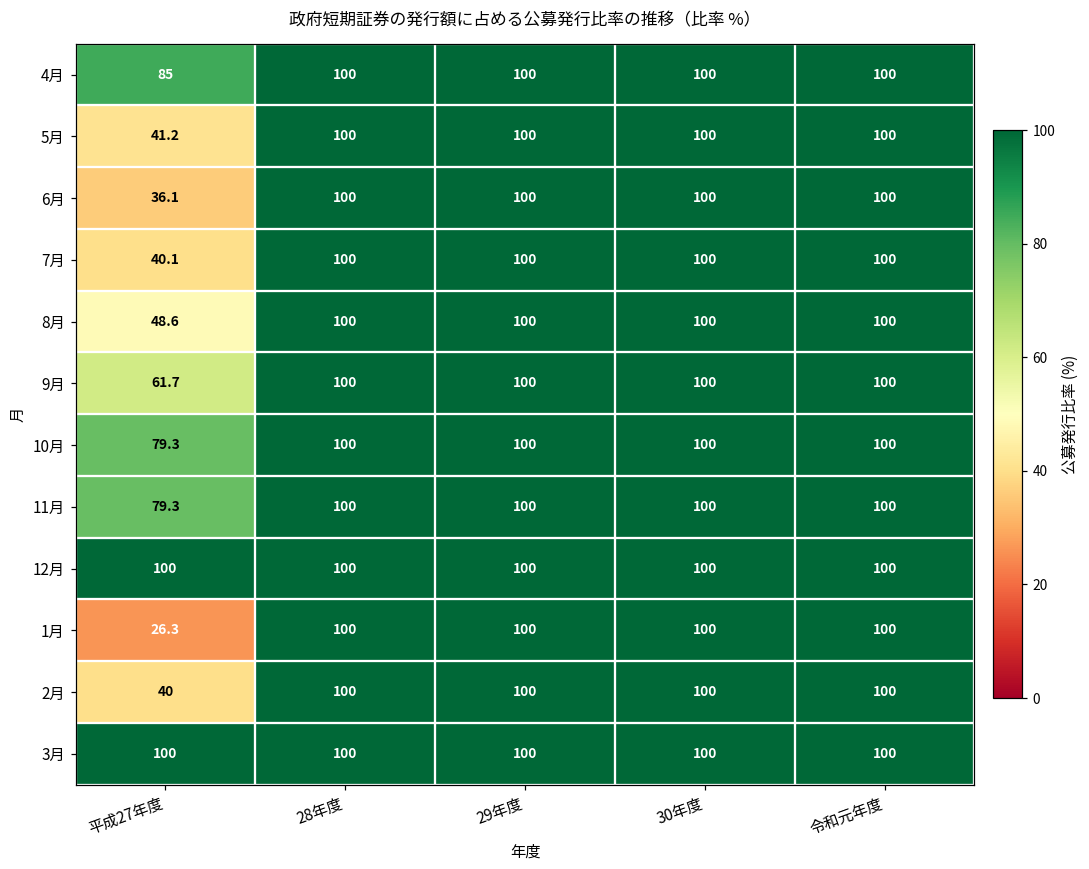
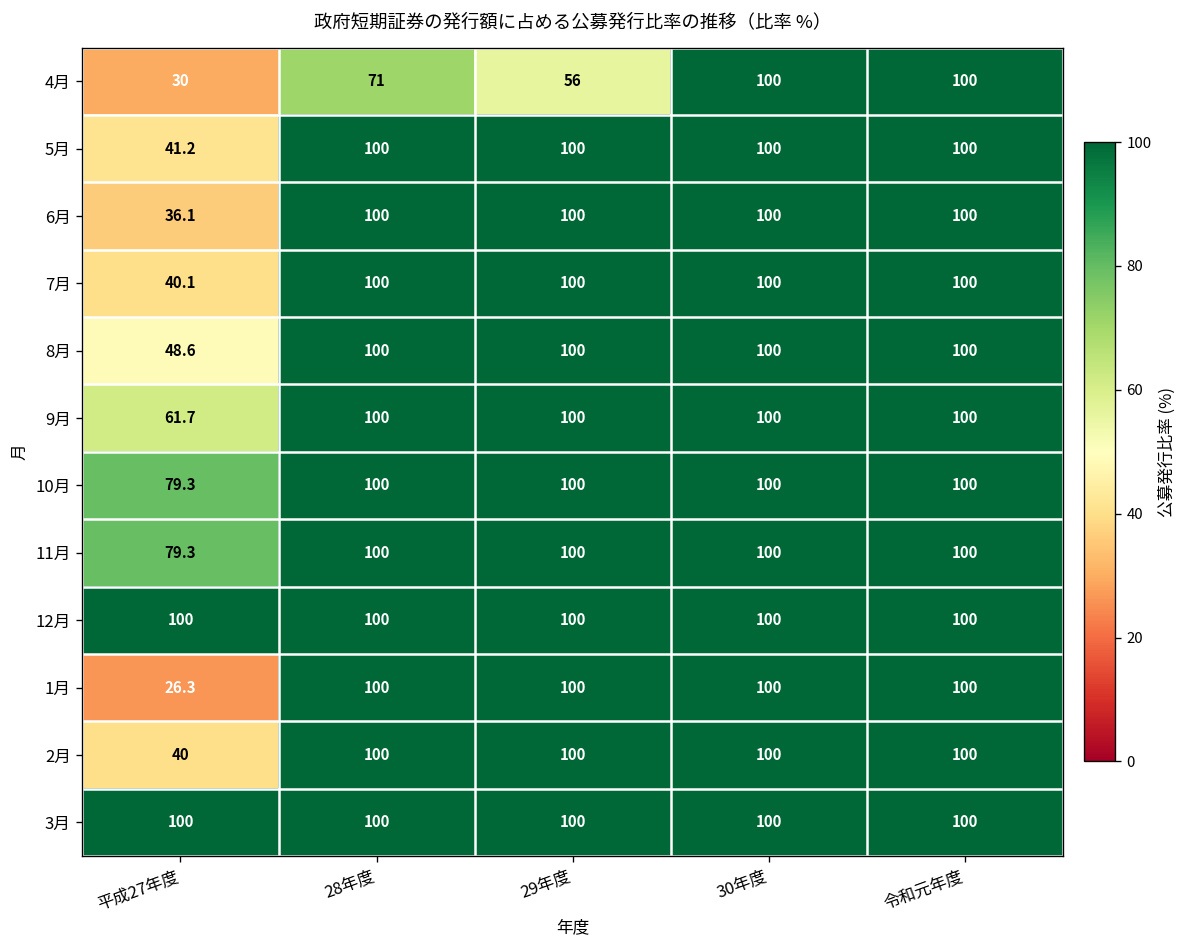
4月, 平成27年度: 85 -> 30
4月, 28年度: 100 -> 71
4月, 29年度: 100 -> 56
